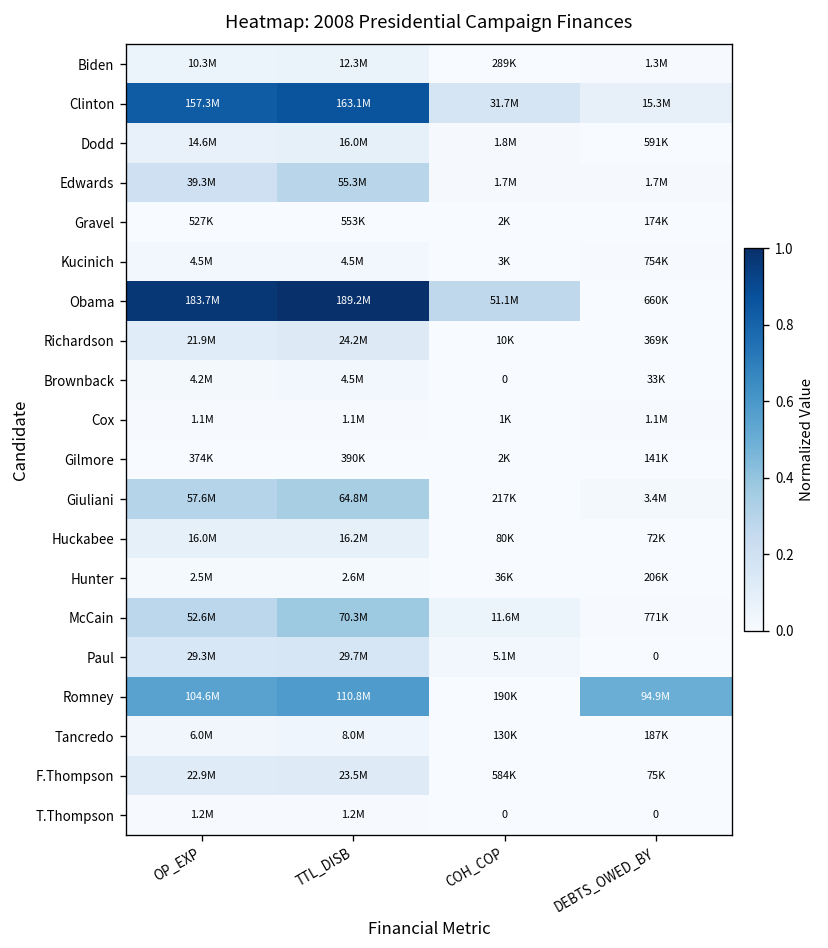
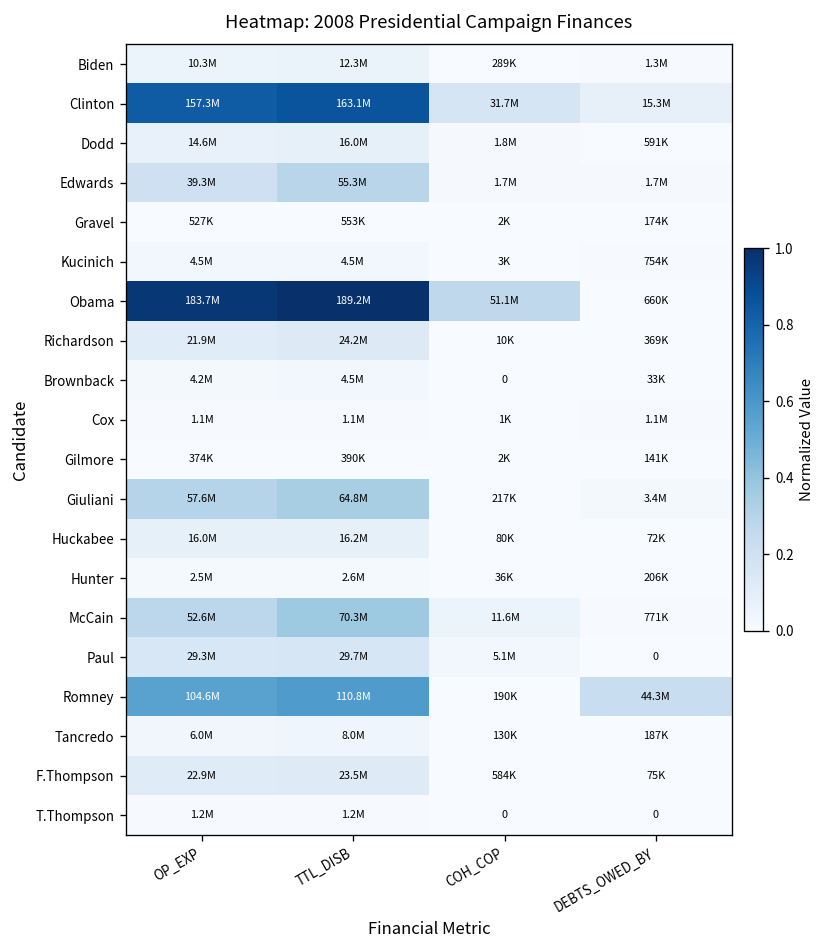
Romney, DEBTS_OWED_BY: 94.9M -> 44.3M
